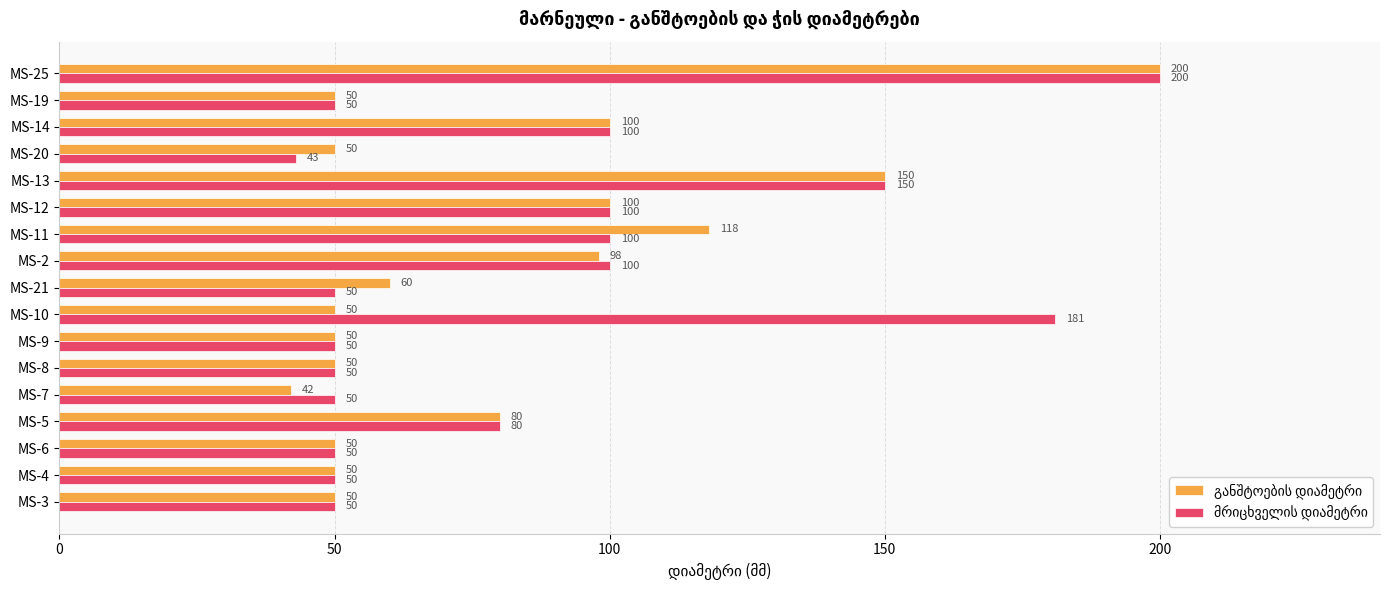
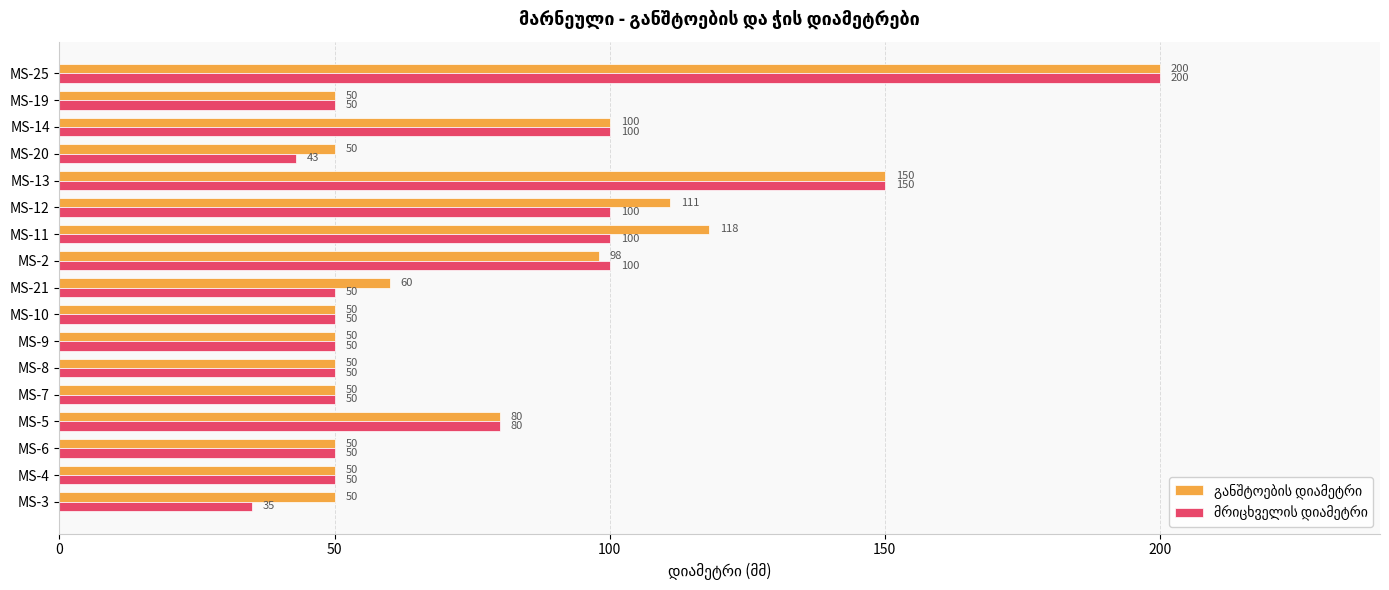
განშტოების დიამეტრი, MS-12: 100 -> 111
მრიცხველის დიამეტრი, MS-10: 181 -> 50
განშტოების დიამეტრი, MS-7: 42 -> 50
მრიცხველის დიამეტრი, MS-3: 50 -> 35
